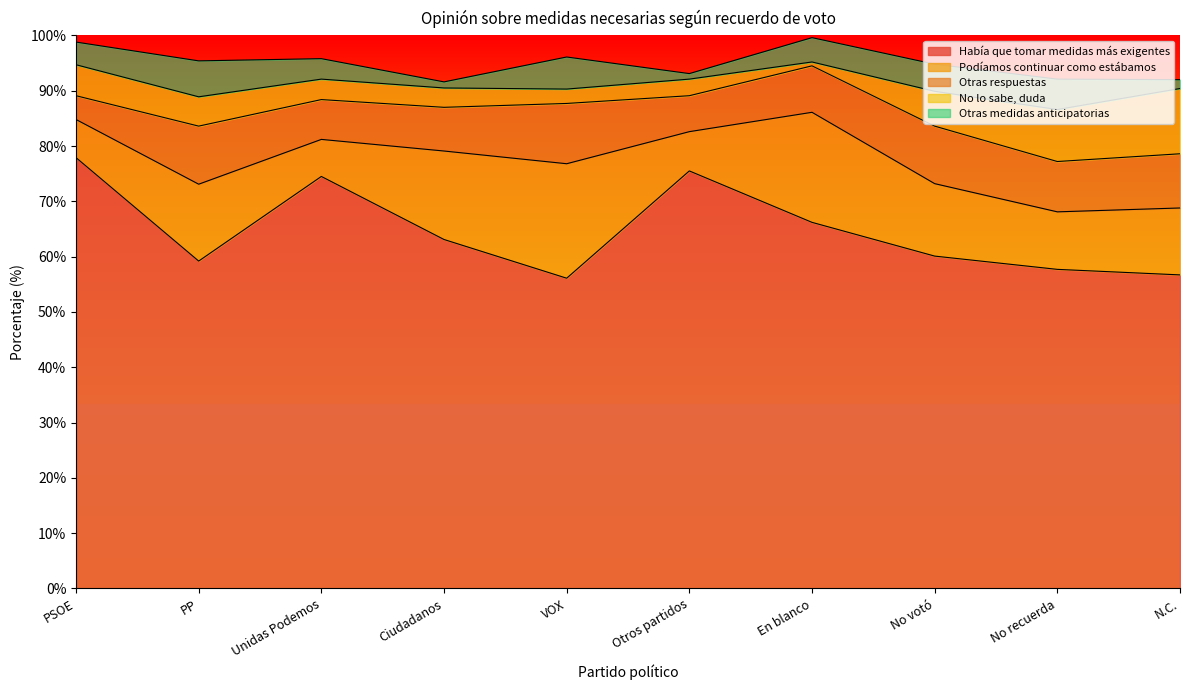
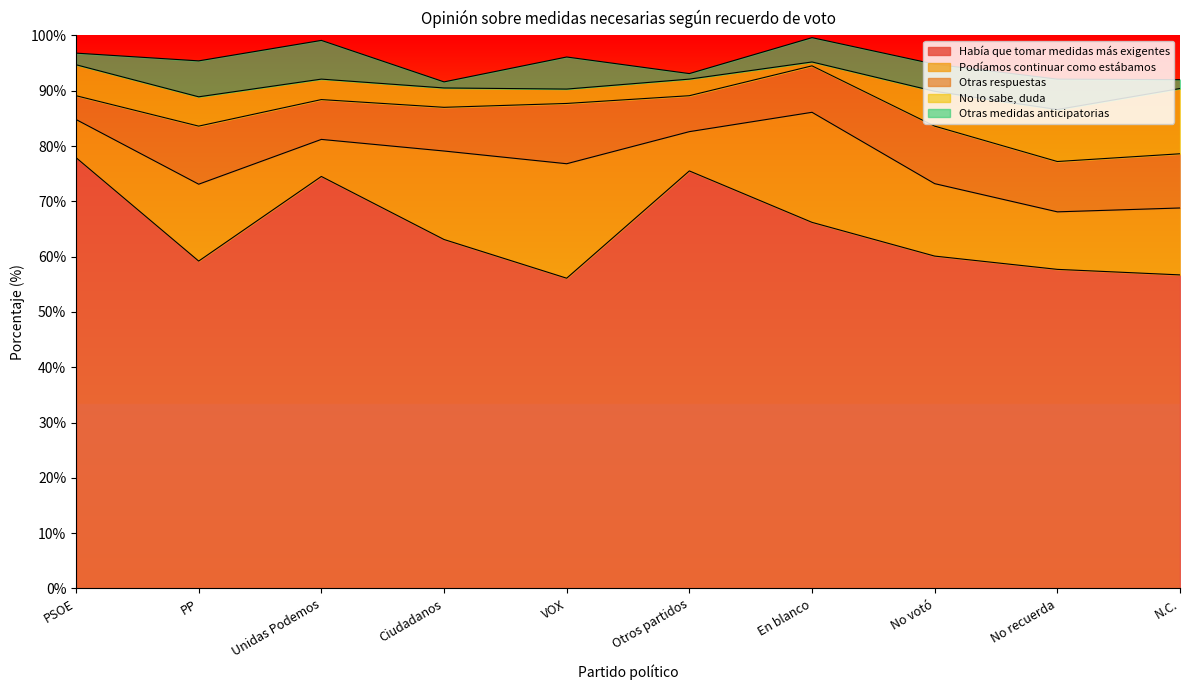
Otras medidas anticipatorias, PSOE: 4% -> 2%
Otras medidas anticipatorias, Unidas Podemos: 4% -> 7%
